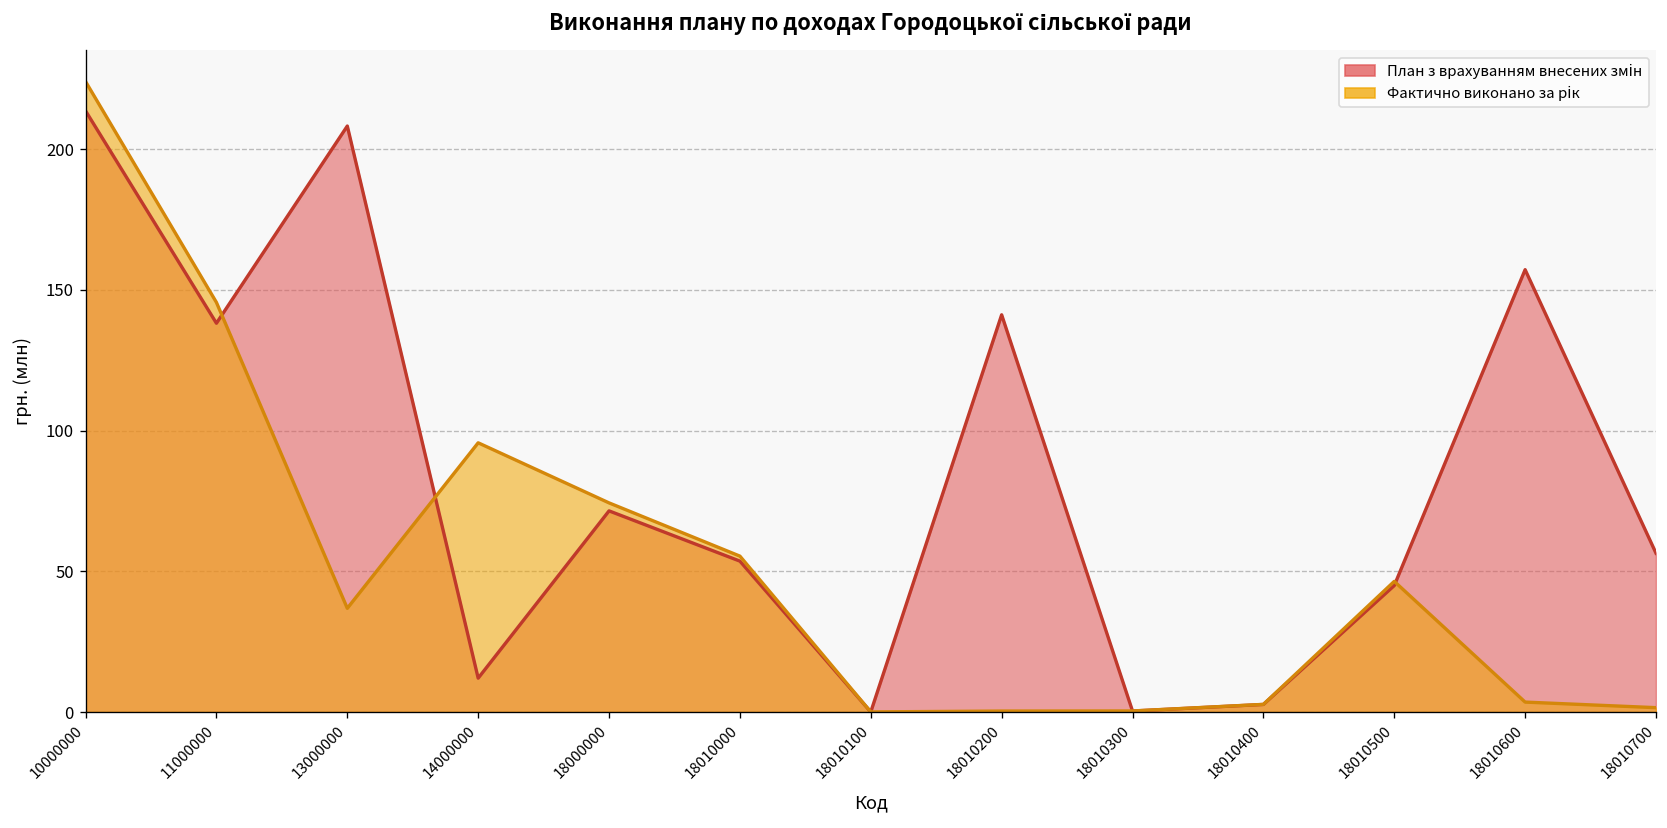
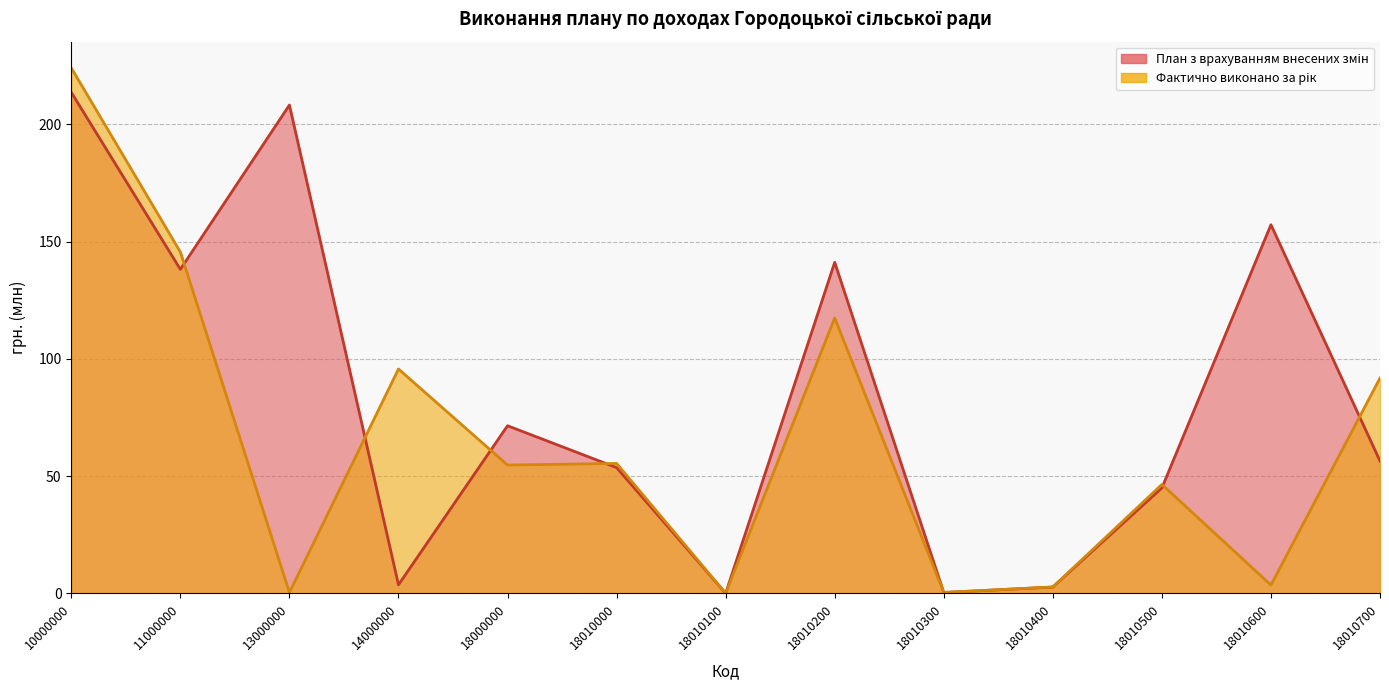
Фактично виконано за рік, 13000000: 37 -> 0
План з врахуванням внесених змін, 14000000: 12 -> 4
Фактично виконано за рік, 18000000: 74 -> 55
Фактично виконано за рік, 18010200: 0 -> 117
Фактично виконано за рік, 18010700: 2 -> 92
